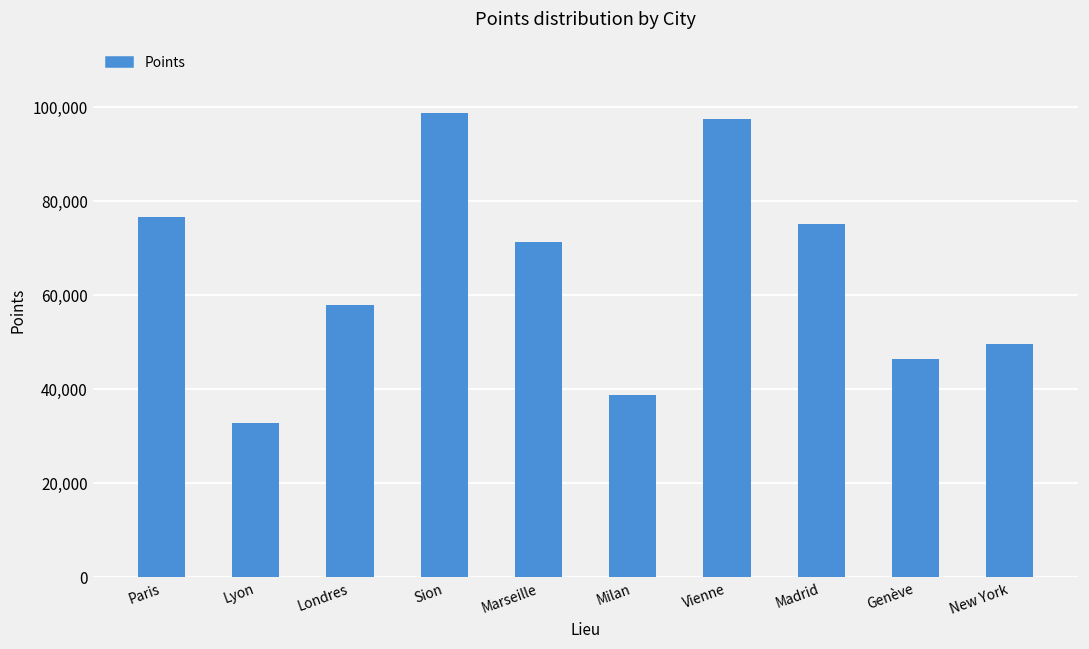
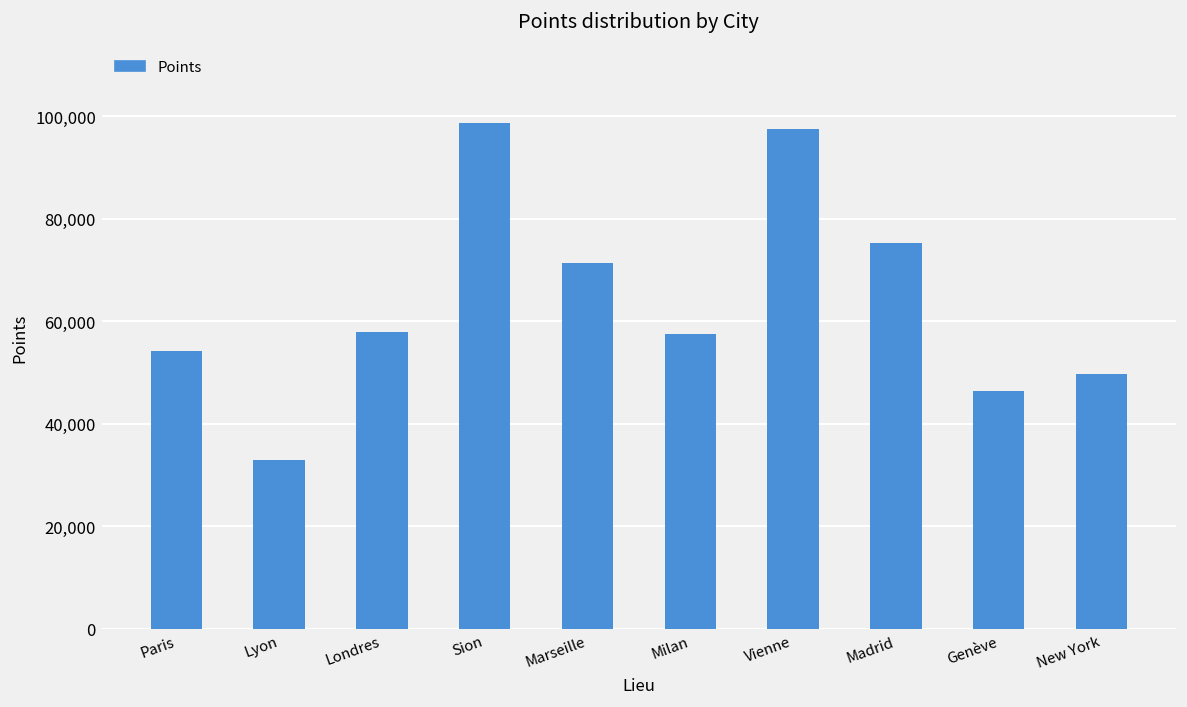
Paris: 77,000 -> 54,000
Milan: 39,000 -> 58,000
